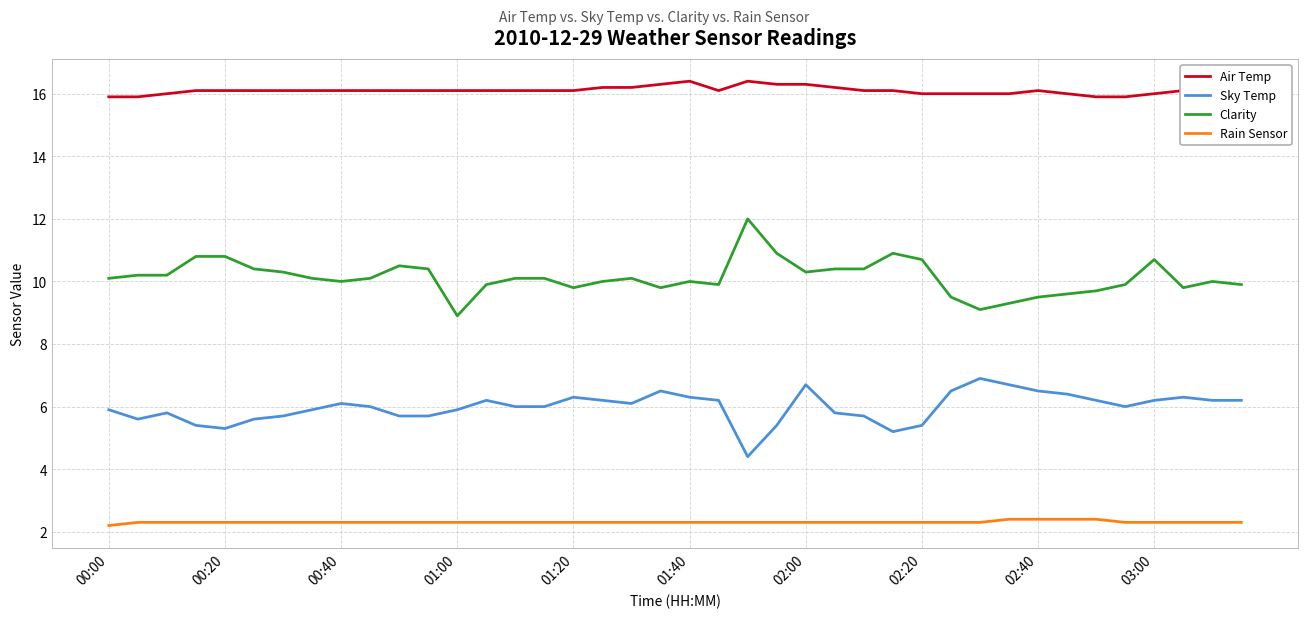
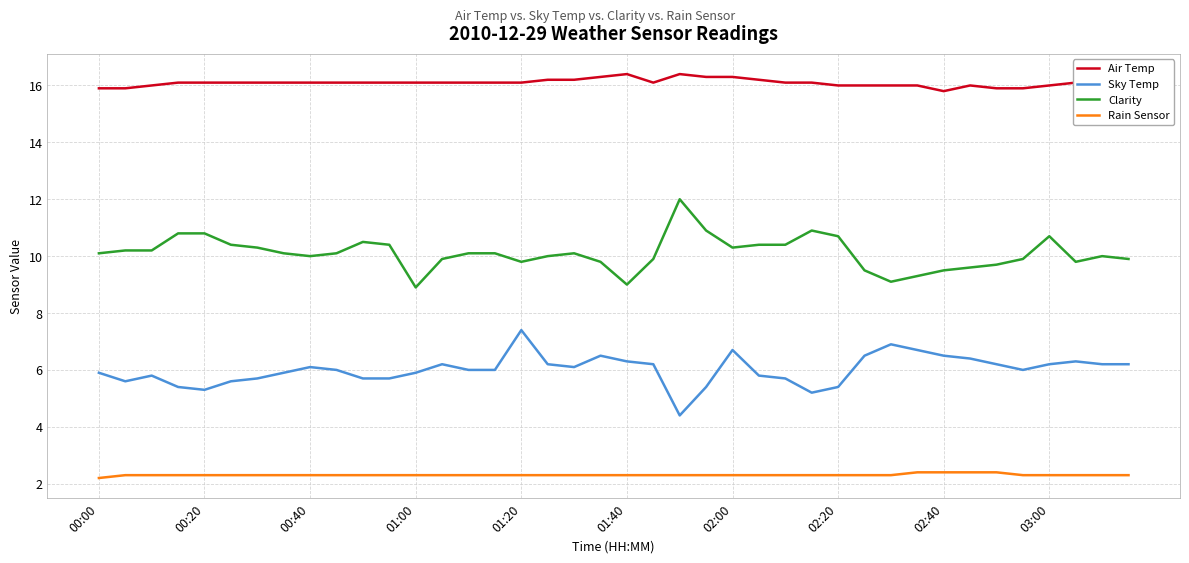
Sky Temp, 01:20: 6.3 -> 7.4
Clarity, 01:40: 10 -> 9
Air Temp, 02:40: 16.1 -> 15.8
